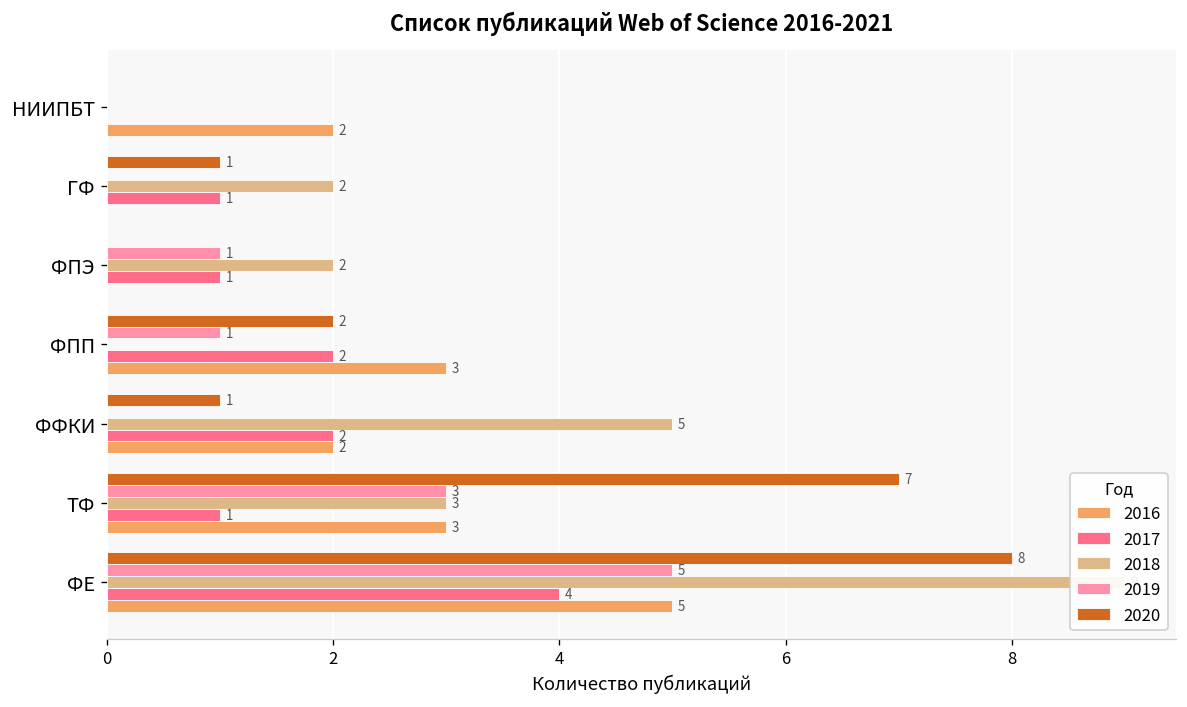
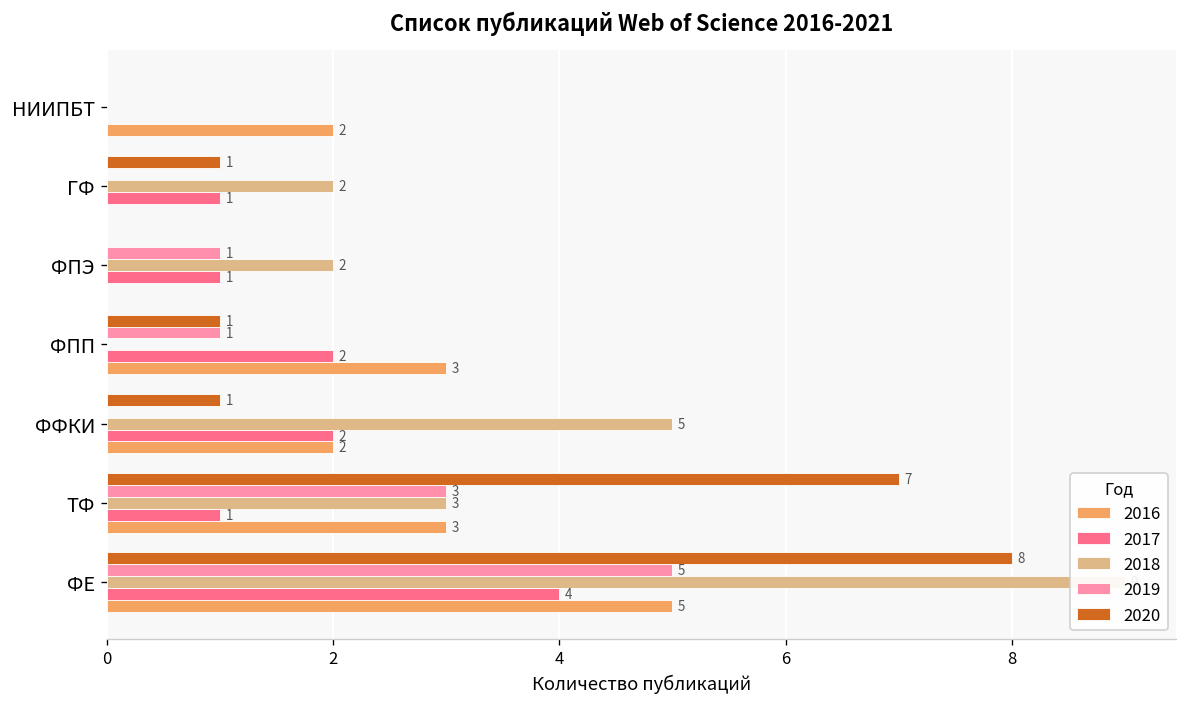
2020, ФПП: 2 -> 1
